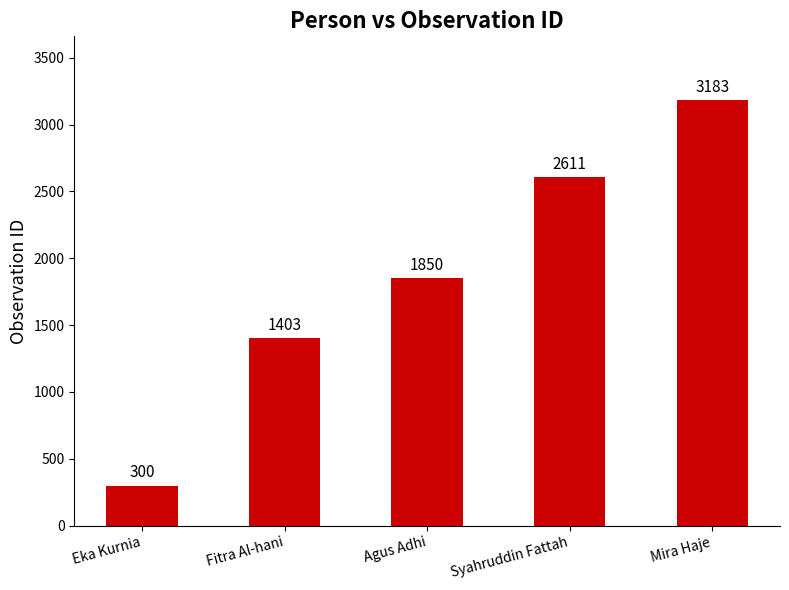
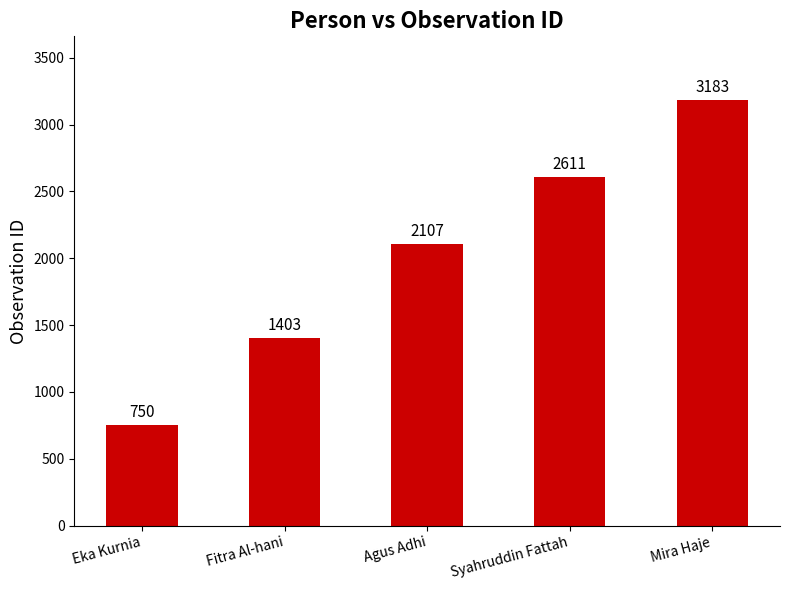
Eka Kurnia: 300 -> 750
Agus Adhi: 1850 -> 2107
